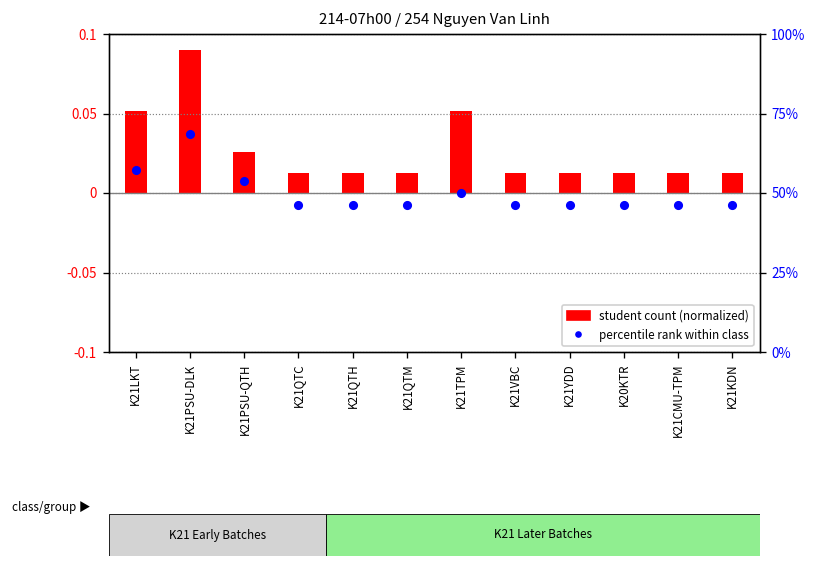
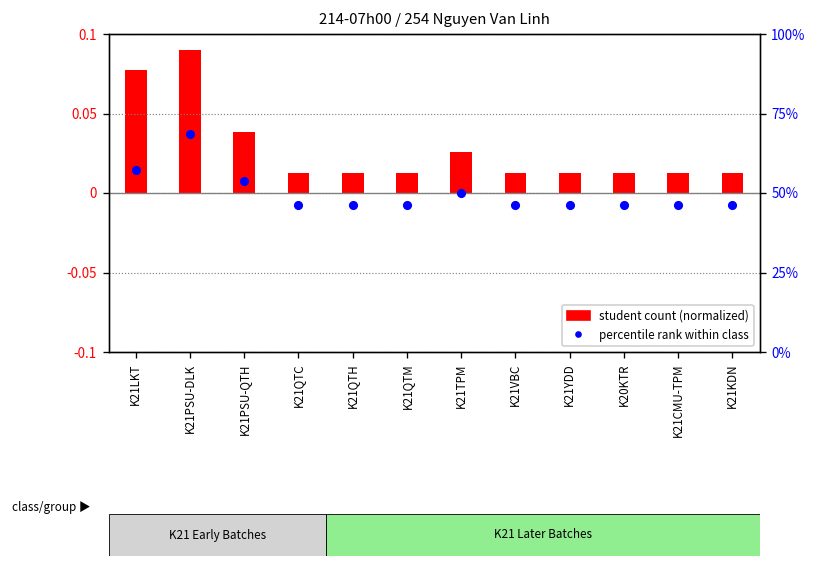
student count (normalized), K21LKT: 0.051 -> 0.077
student count (normalized), K21PSU-QTH: 0.026 -> 0.039
student count (normalized), K21TPM: 0.051 -> 0.026
